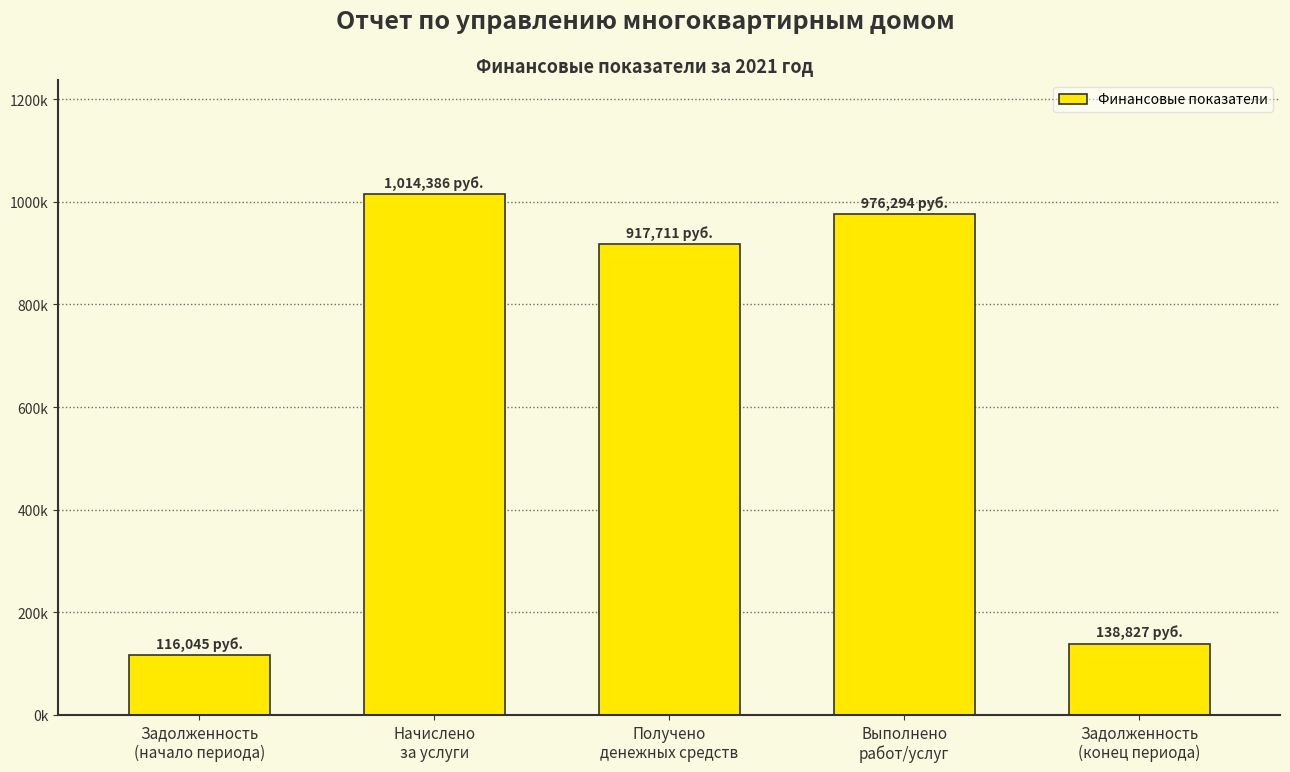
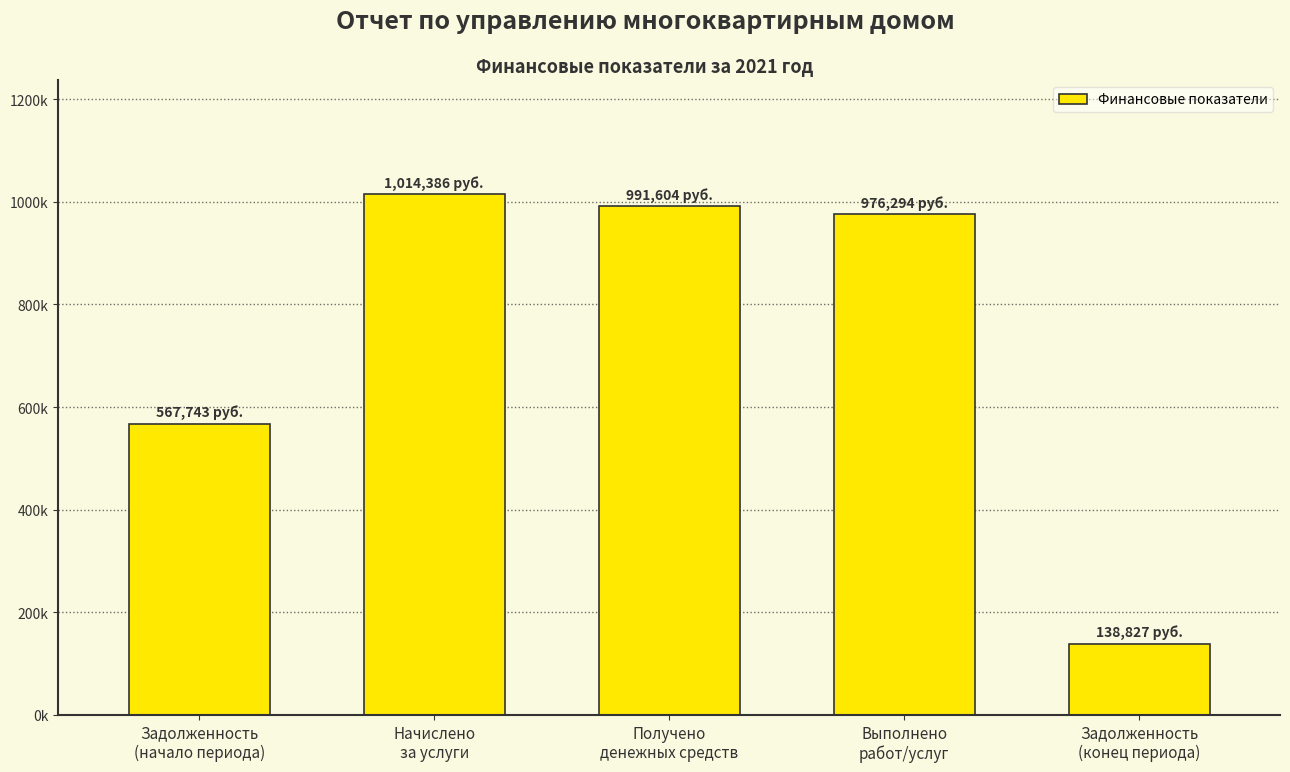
Задолженность (начало периода): 116,045 -> 567,743
Получено денежных средств: 917,711 -> 991,604
